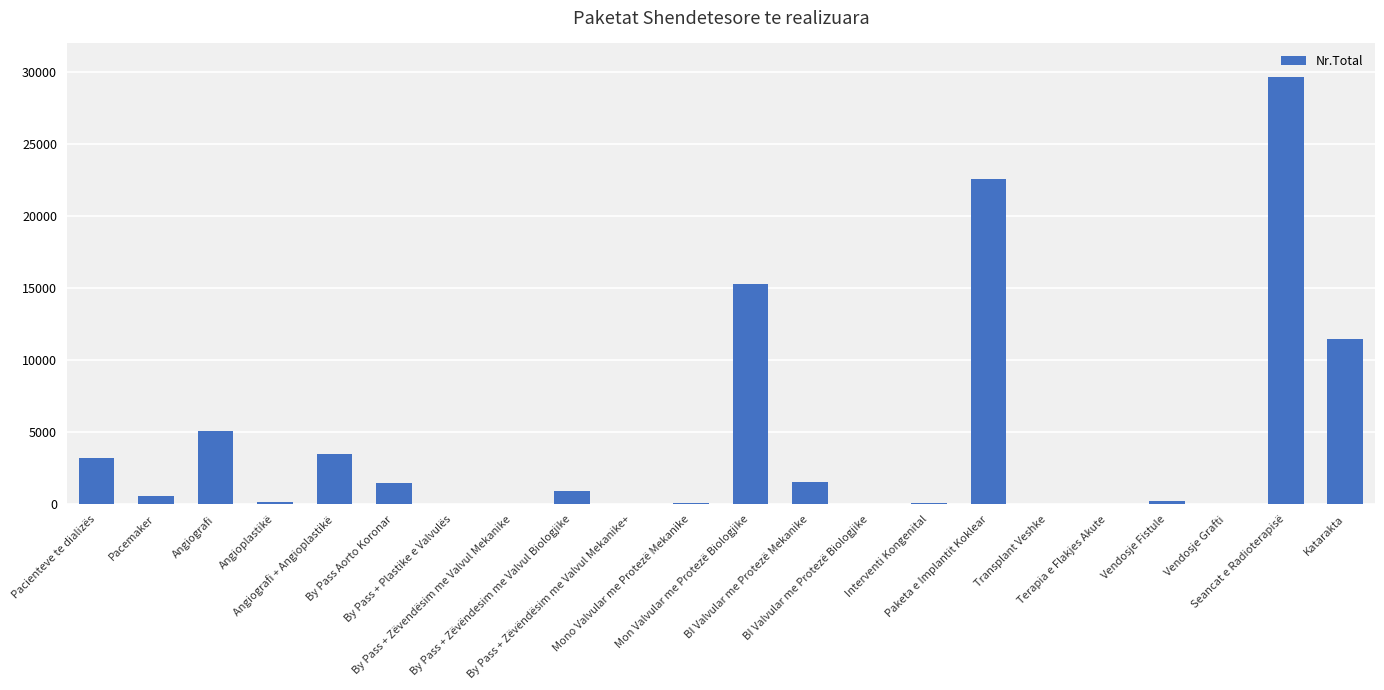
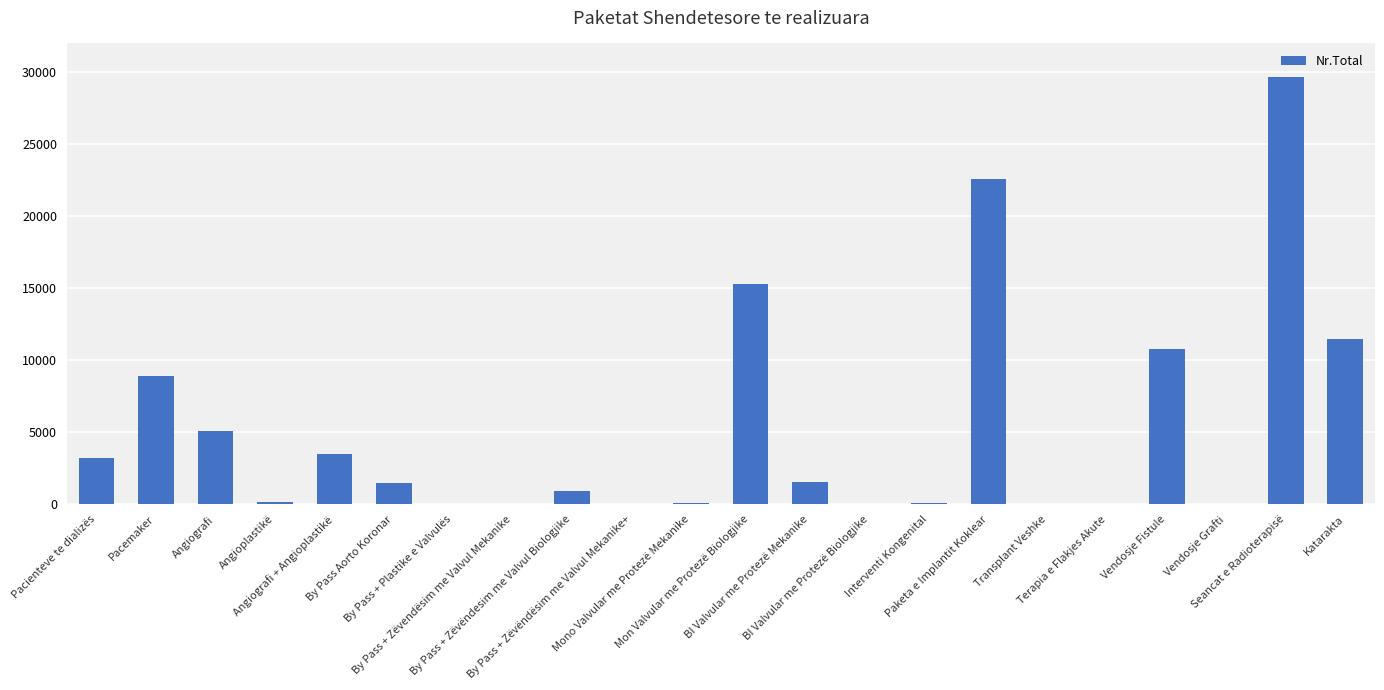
Pacemaker: 600 -> 8900
Vendosje Fistule: 200 -> 10800
